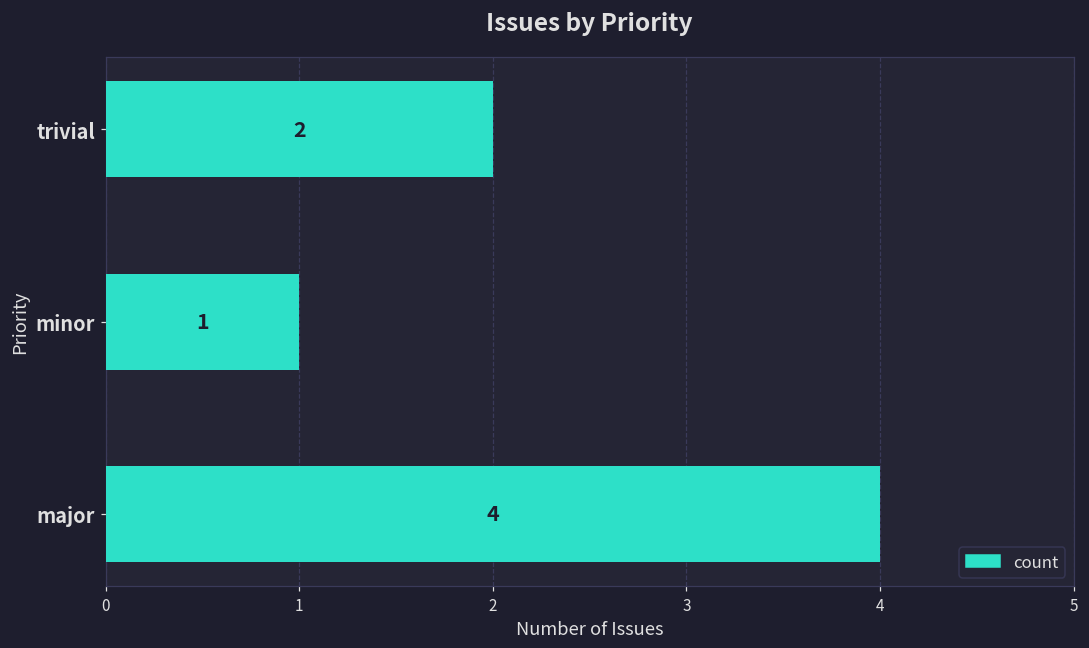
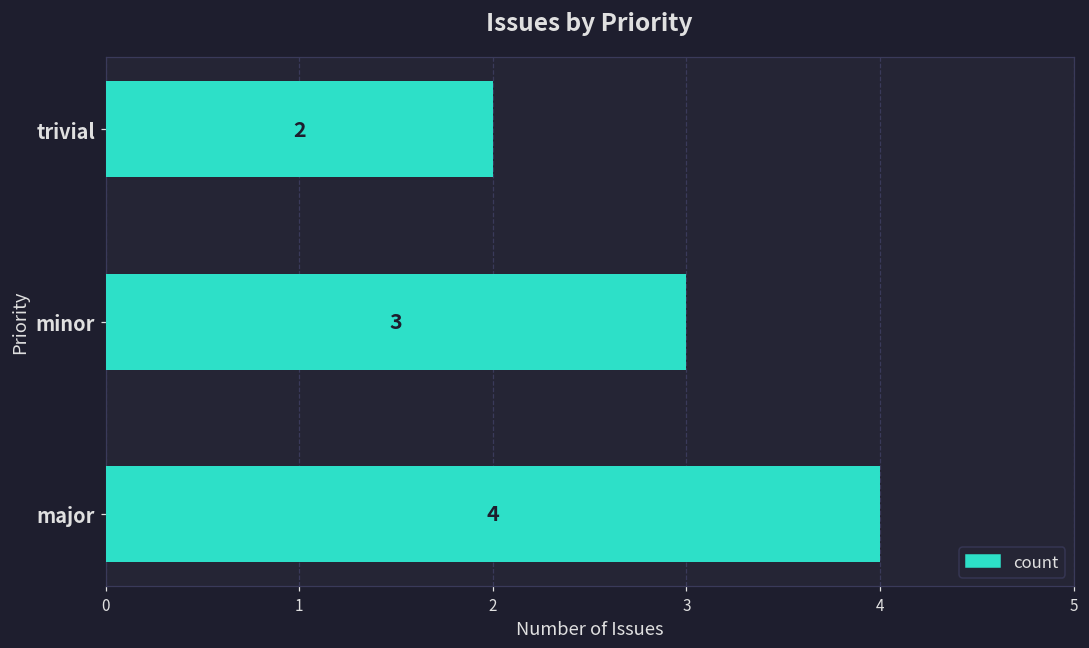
minor: 1 -> 3
